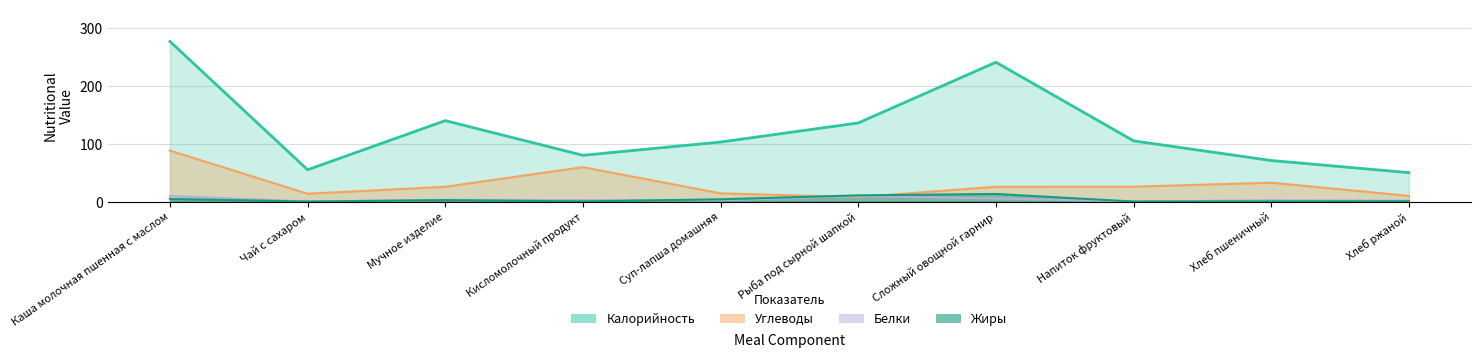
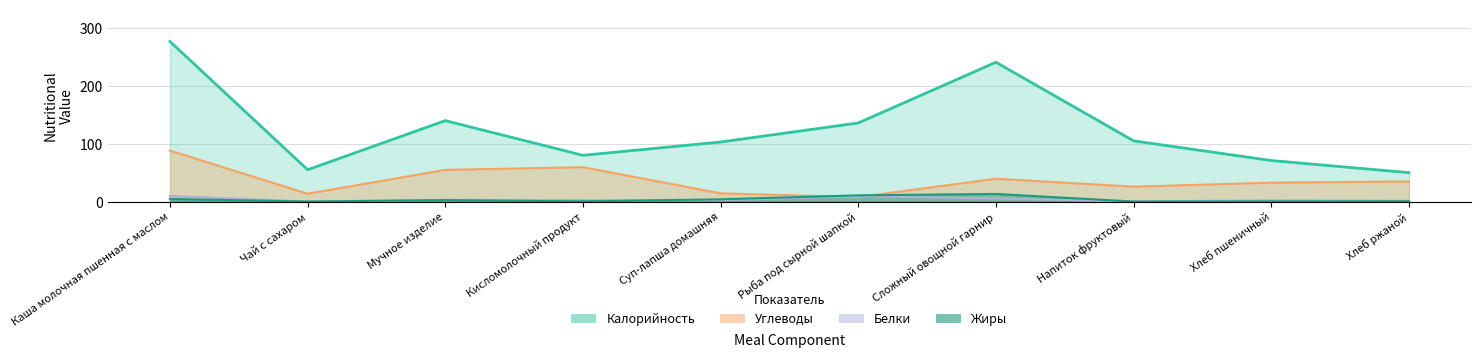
Углеводы, Мучное изделие: 30 -> 50
Углеводы, Сложный овощной гарнир: 30 -> 40
Углеводы, Хлеб ржаной: 10 -> 30
